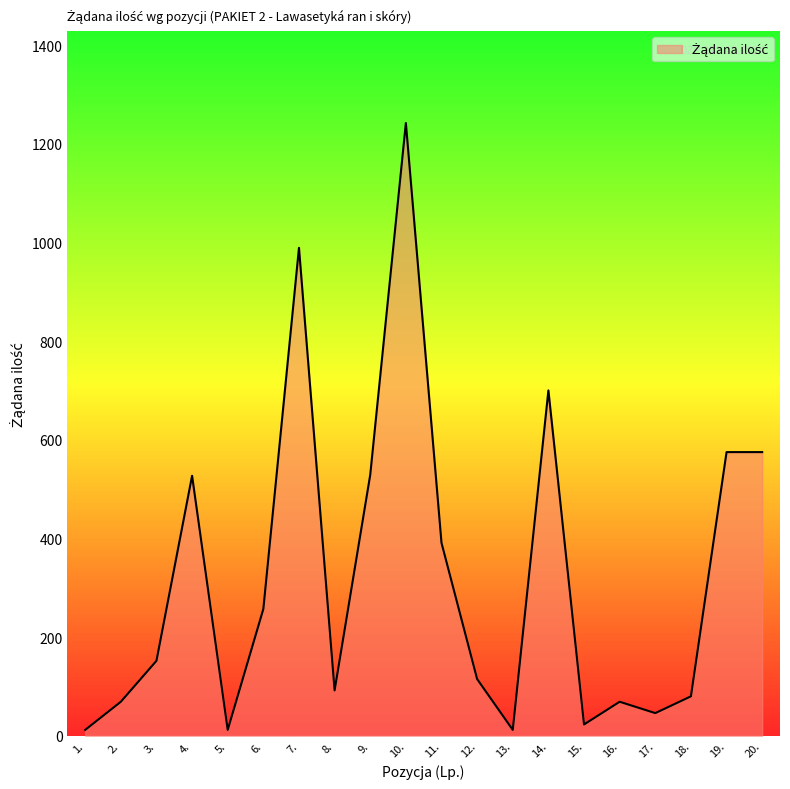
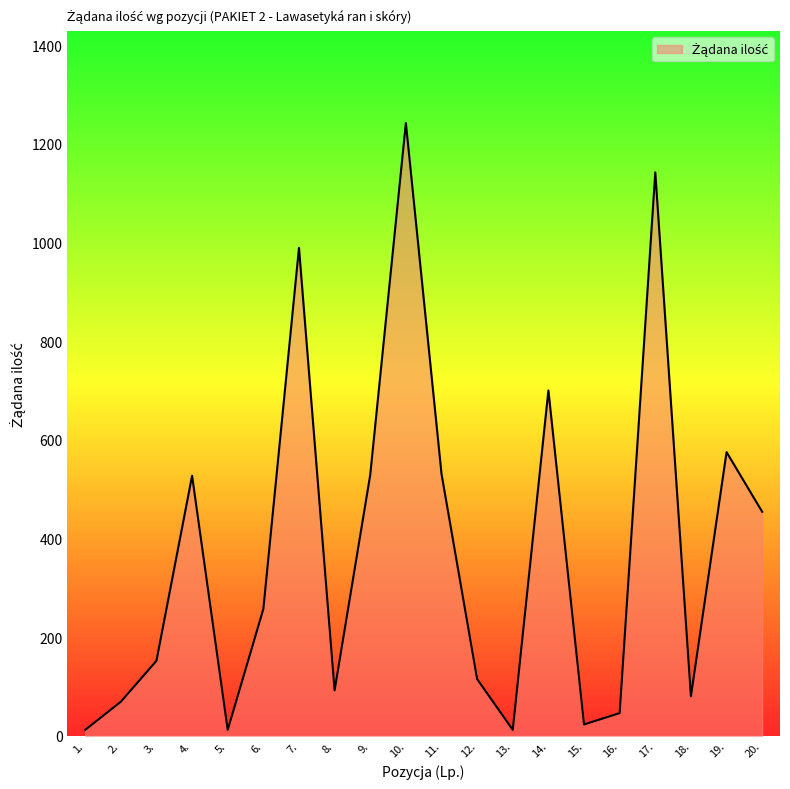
11.: 390 -> 530
16.: 70 -> 50
17.: 50 -> 1140
20.: 580 -> 450
